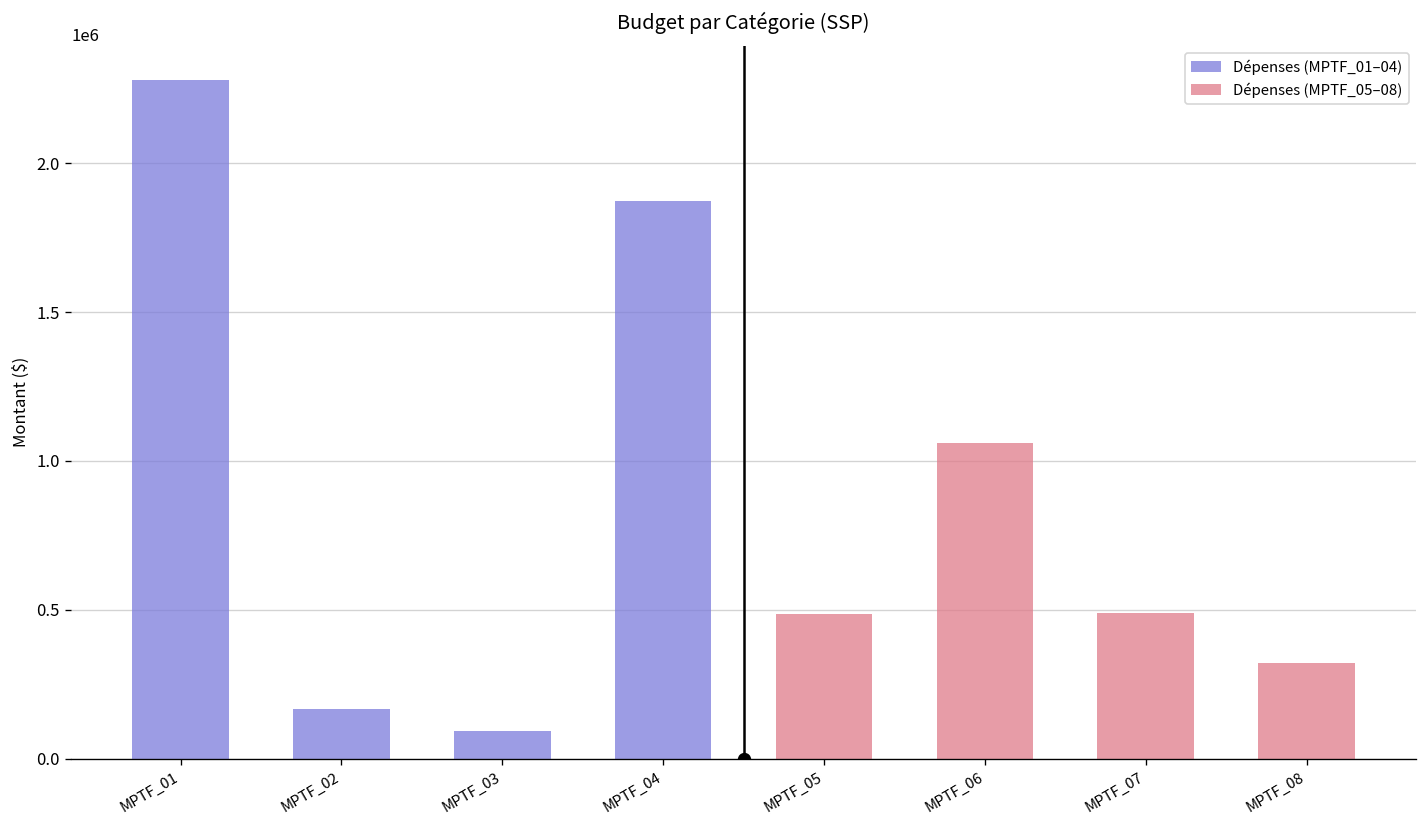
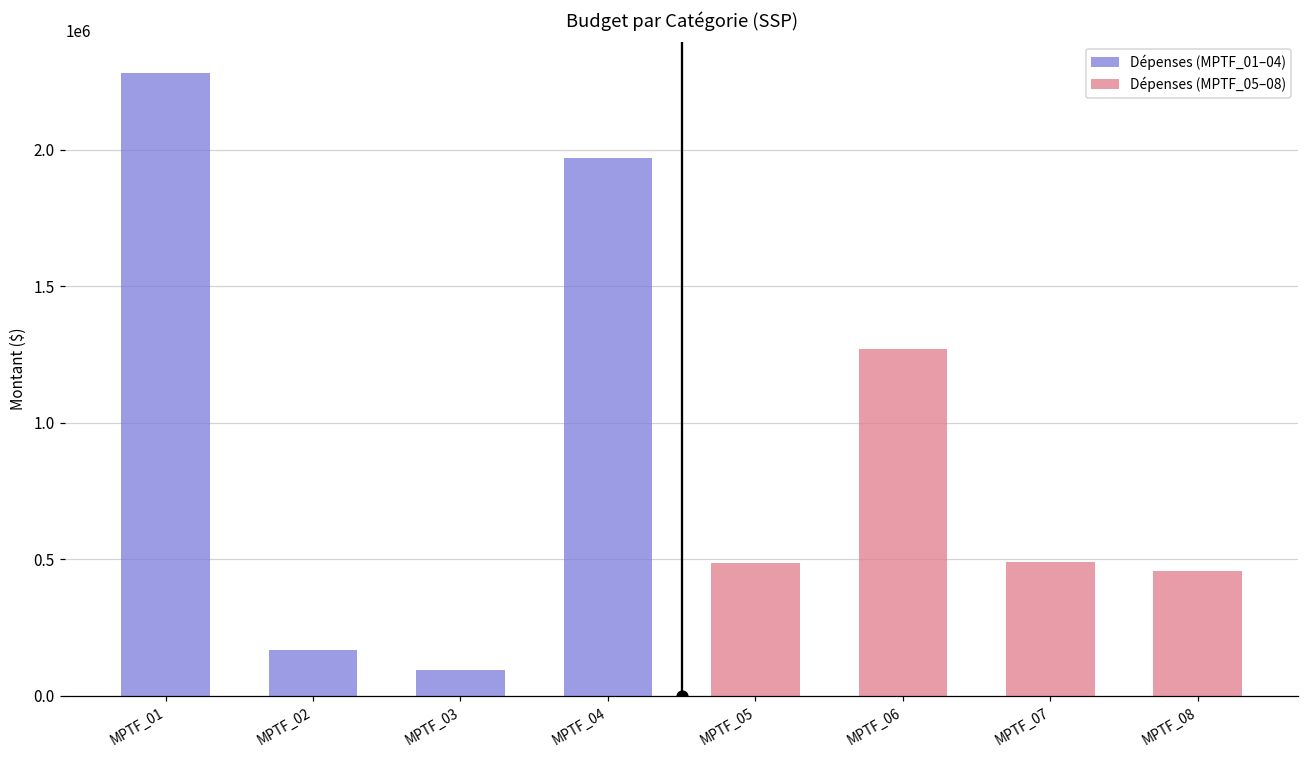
Dépenses (MPTF_01–04), MPTF_04: 1870000 -> 1970000
Dépenses (MPTF_05–08), MPTF_06: 1060000 -> 1270000
Dépenses (MPTF_05–08), MPTF_08: 320000 -> 460000
